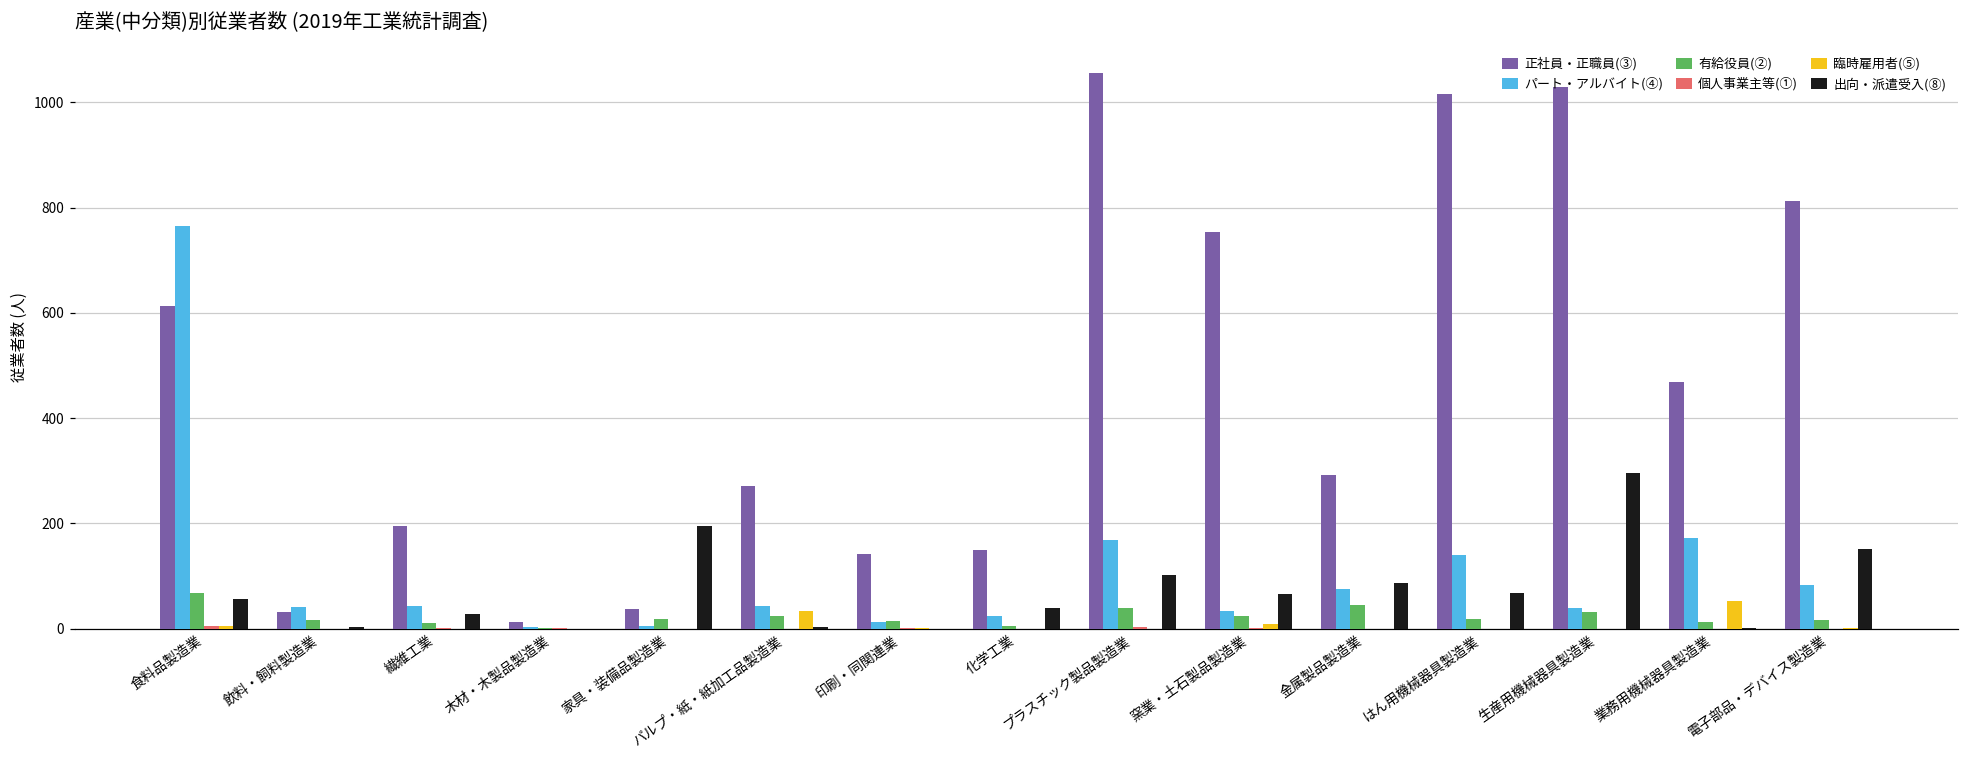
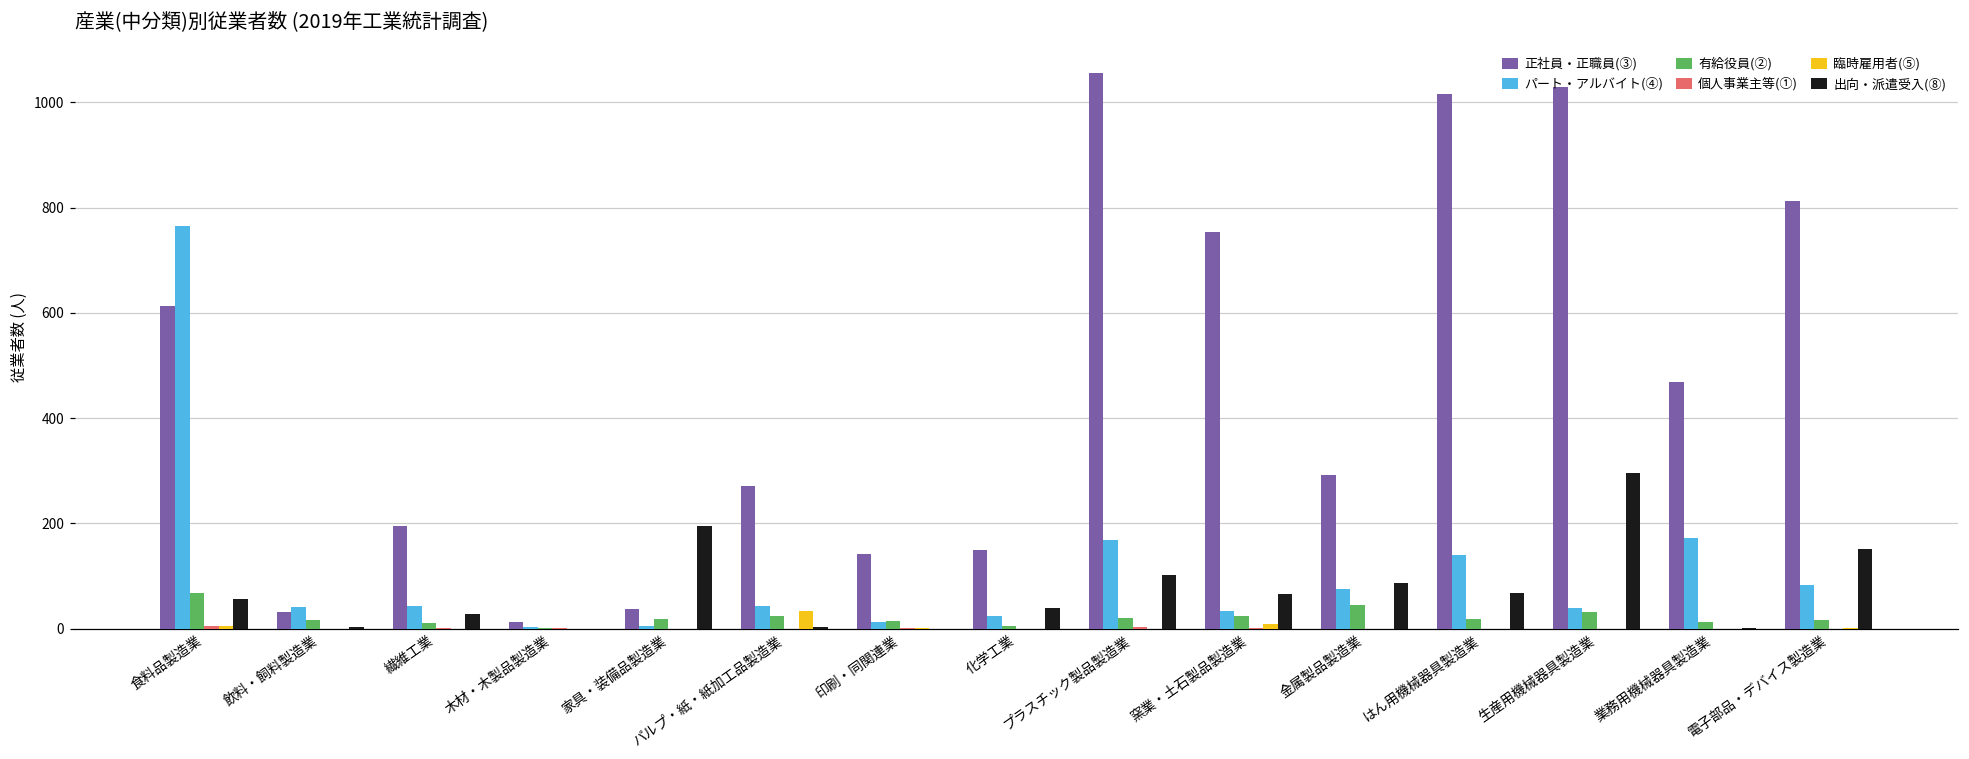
有給役員(②), プラスチック製品製造業: 40 -> 20
臨時雇用者(⑤), 業務用機械器具製造業: 50 -> 0
